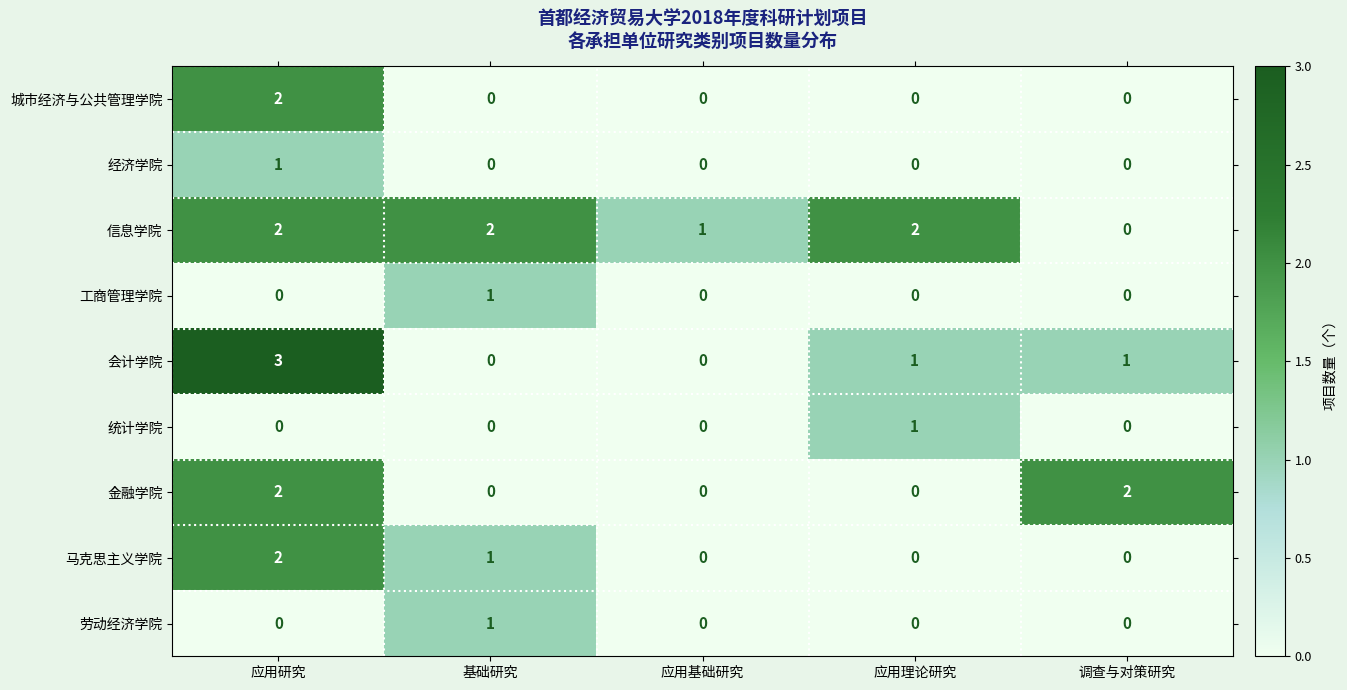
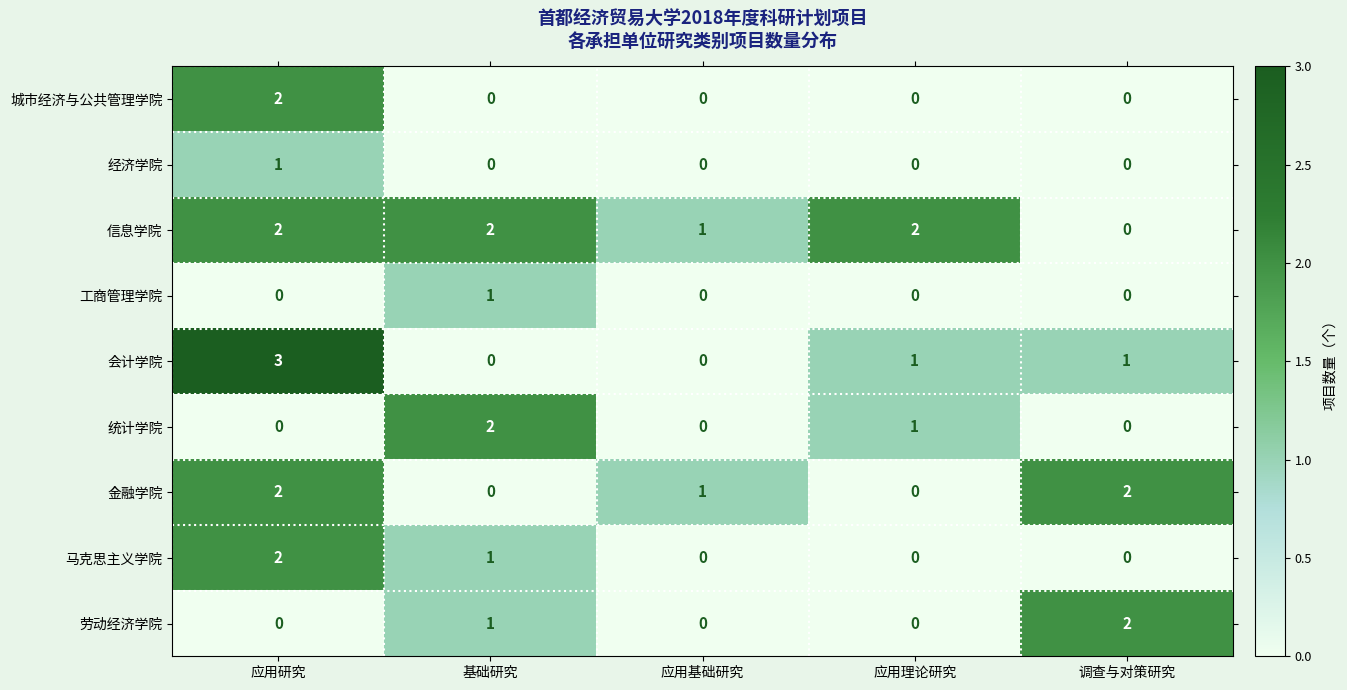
统计学院, 基础研究: 0 -> 2
金融学院, 应用基础研究: 0 -> 1
劳动经济学院, 调查与对策研究: 0 -> 2
